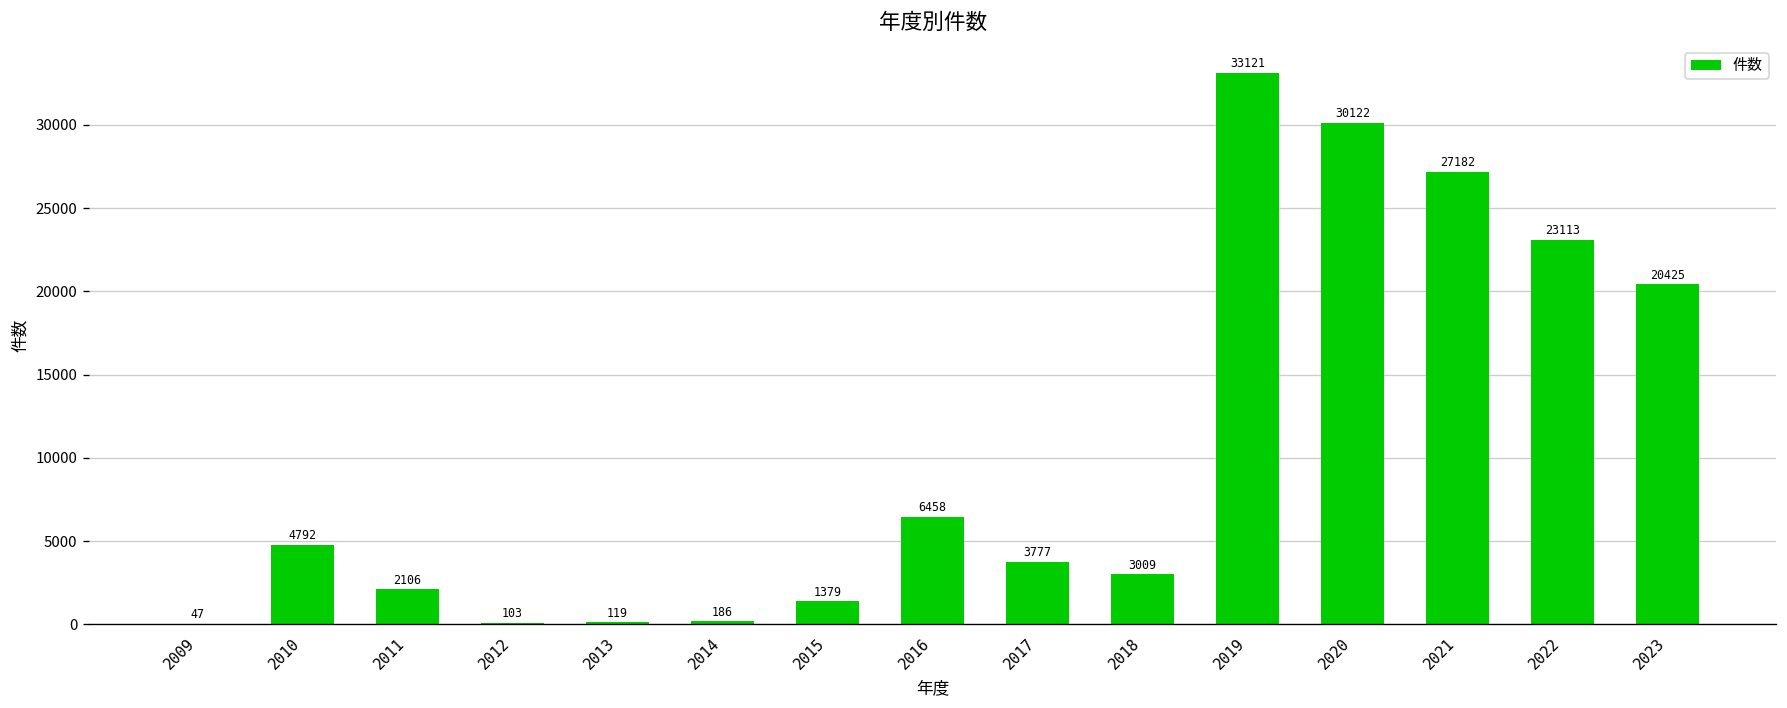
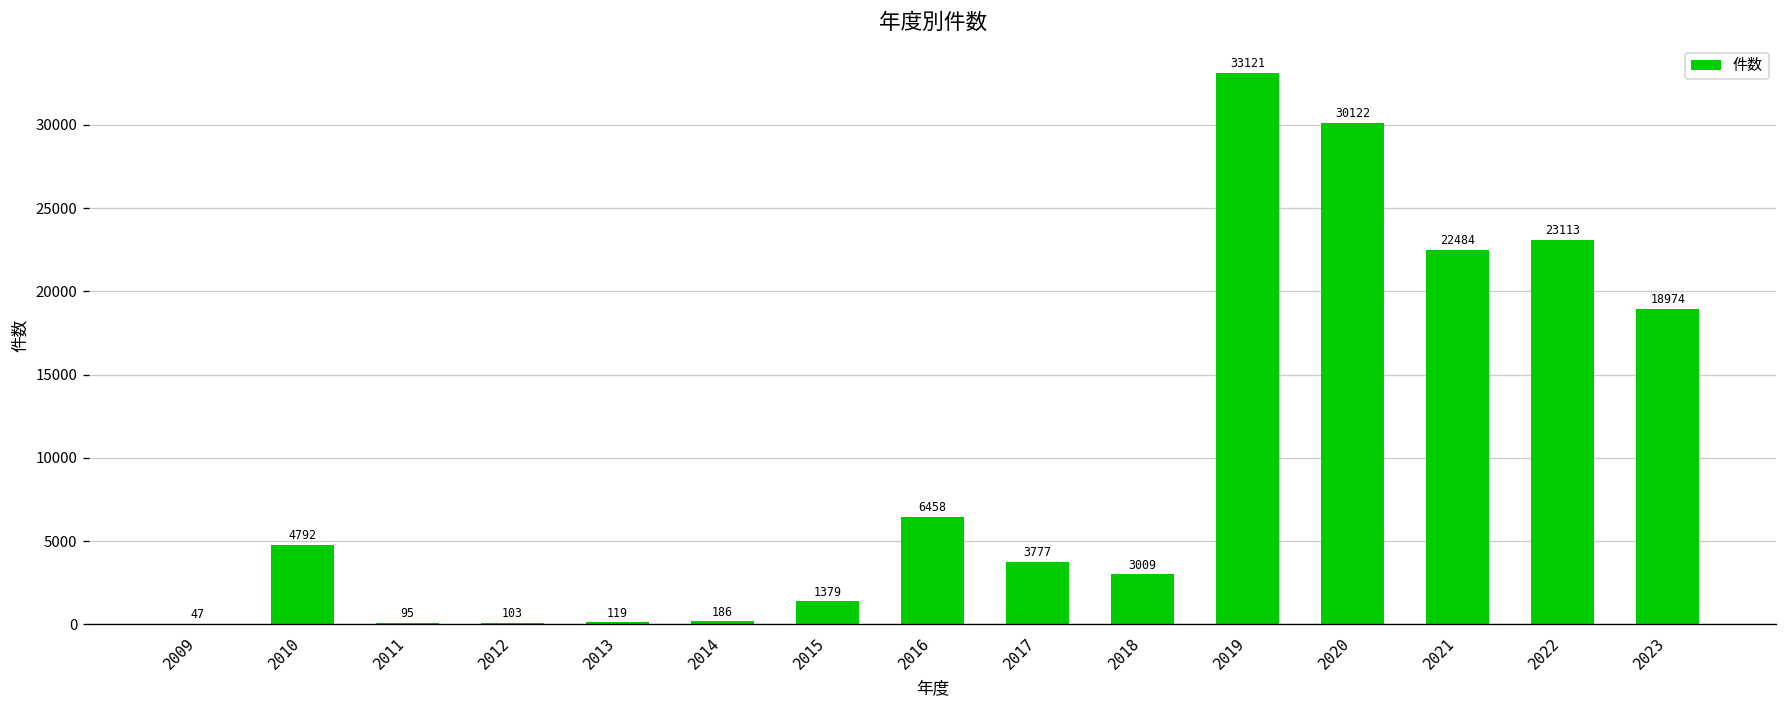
2011: 2106 -> 95
2021: 27182 -> 22484
2023: 20425 -> 18974
